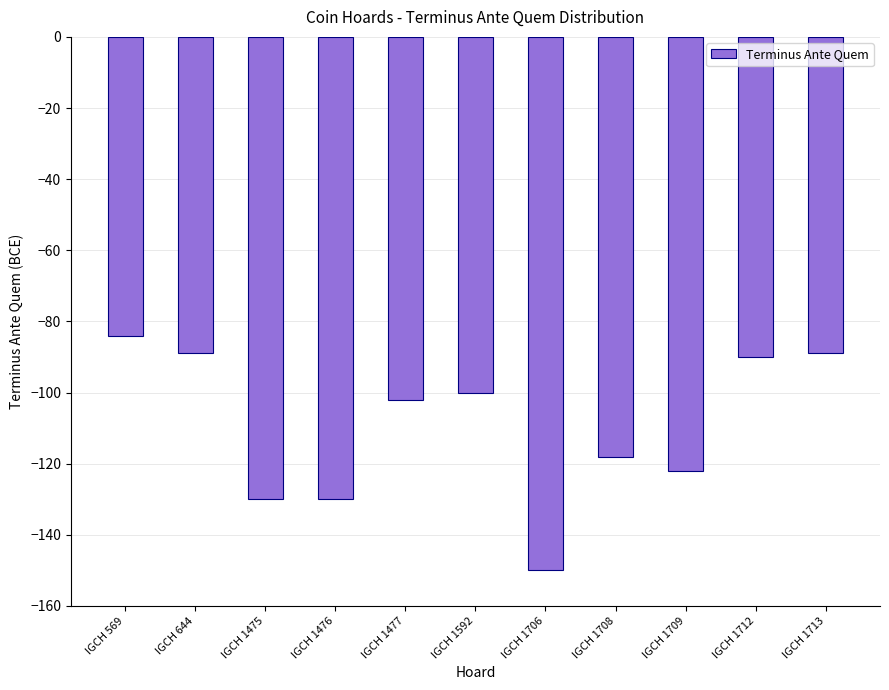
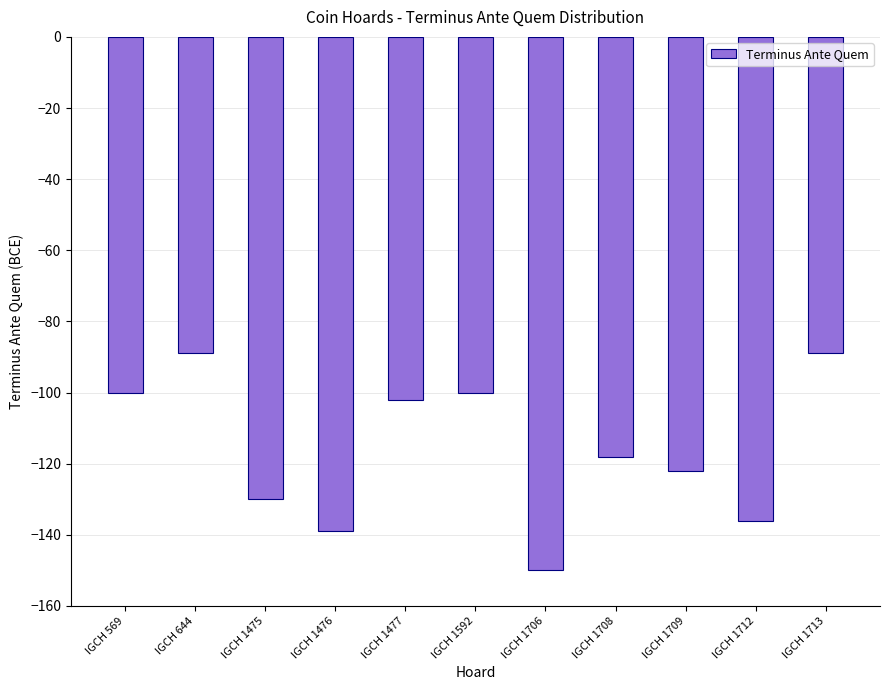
IGCH 569: -84 -> -100
IGCH 1476: -130 -> -139
IGCH 1712: -90 -> -136
